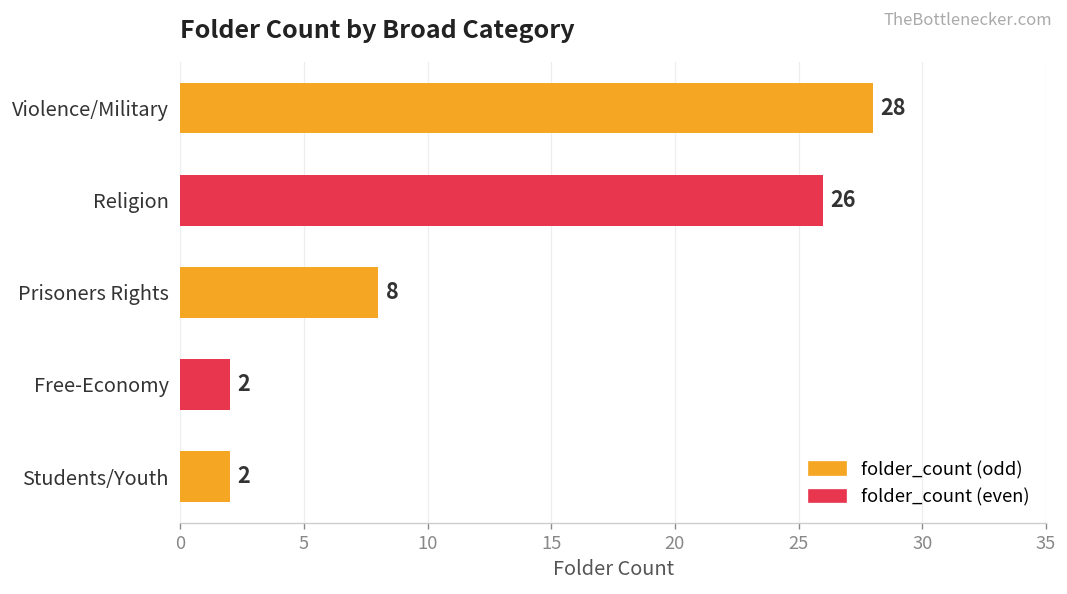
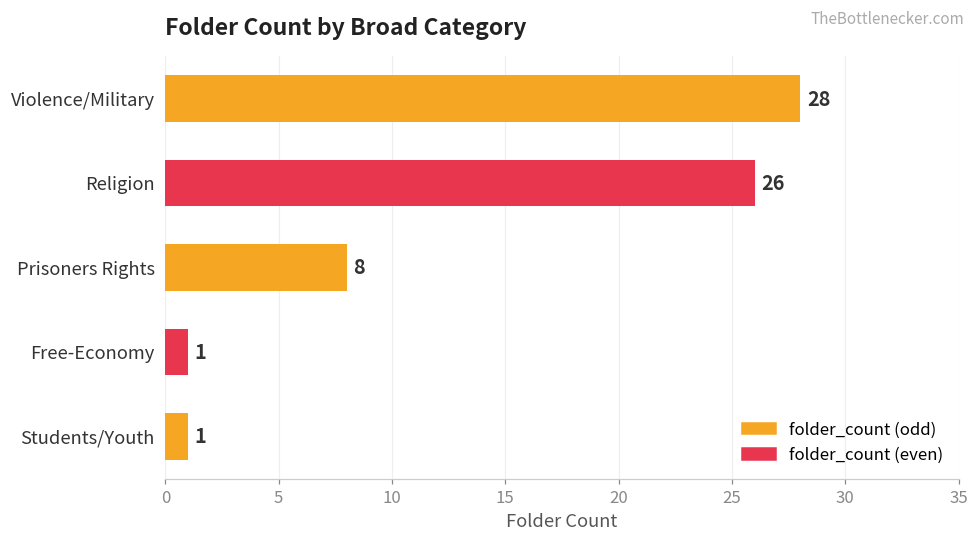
Free-Economy: 2 -> 1
Students/Youth: 2 -> 1
